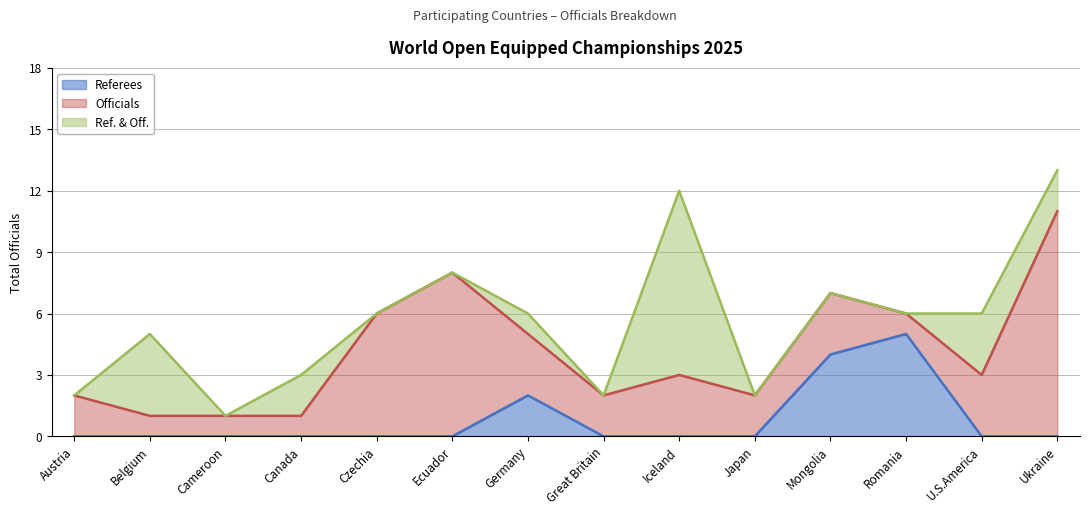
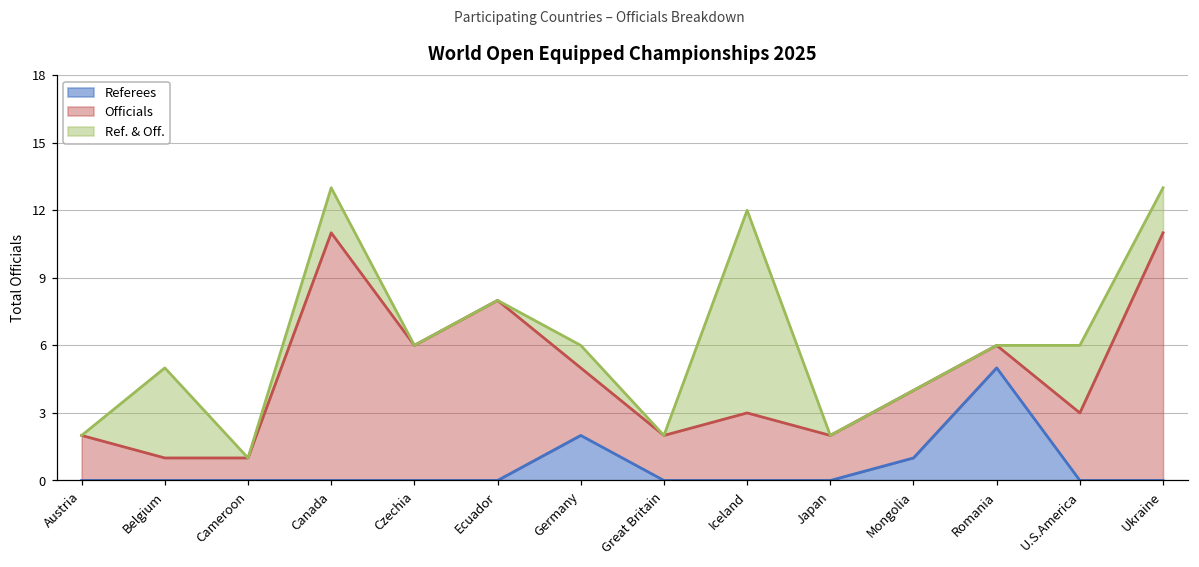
Officials, Canada: 1 -> 11
Referees, Mongolia: 4 -> 1
